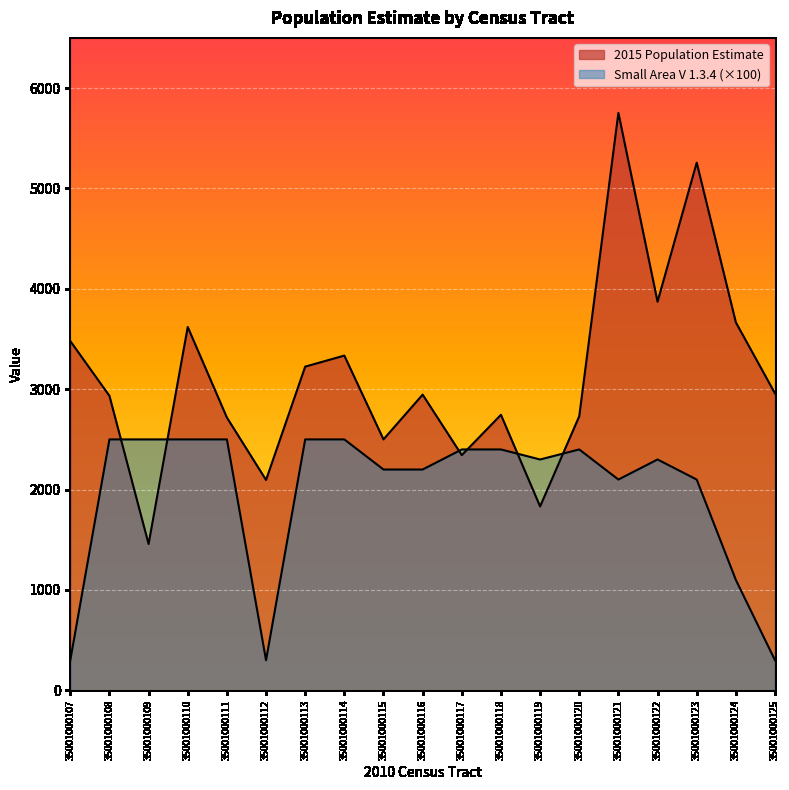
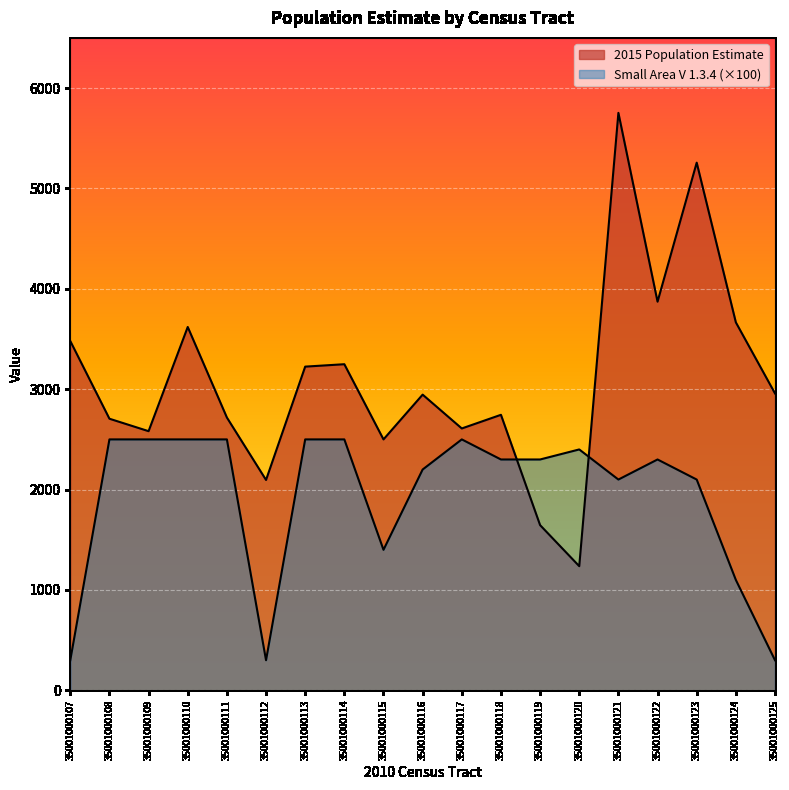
2015 Population Estimate, 35001000108: 2930 -> 2710
2015 Population Estimate, 35001000109: 1460 -> 2580
2015 Population Estimate, 35001000114: 3340 -> 3250
Small Area V 1.3.4 (×100), 35001000115: 2200 -> 1400
2015 Population Estimate, 35001000117: 2340 -> 2610
Small Area V 1.3.4 (×100), 35001000117: 2400 -> 2500
Small Area V 1.3.4 (×100), 35001000118: 2400 -> 2300
2015 Population Estimate, 35001000119: 1830 -> 1650
2015 Population Estimate, 35001000120: 2730 -> 1240
